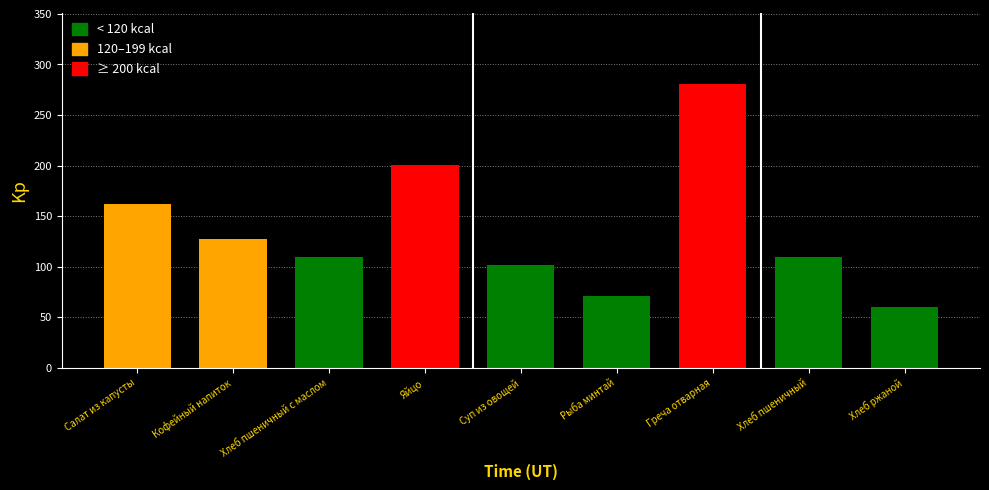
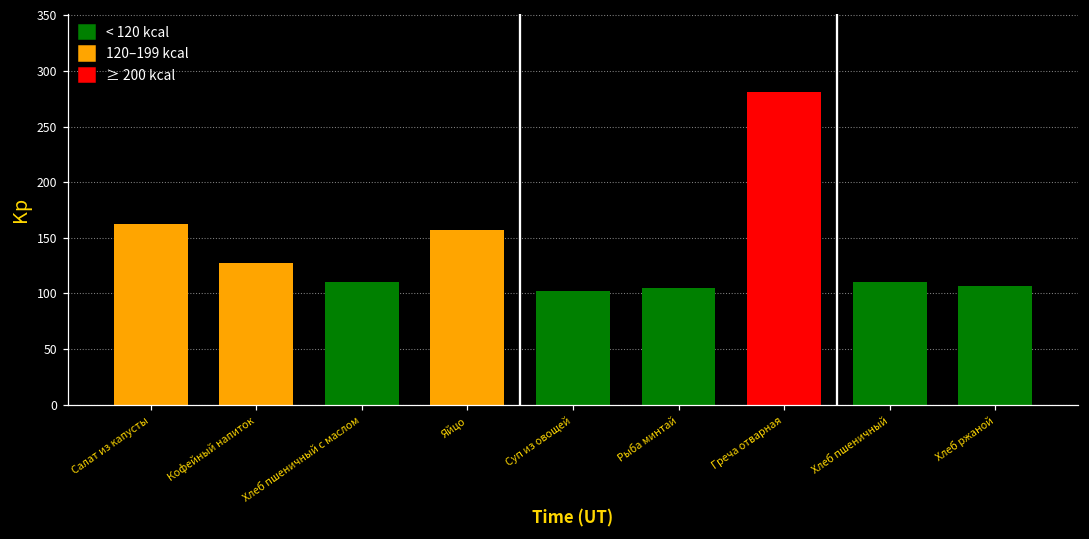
Яйцо: 201 -> 157
Рыба минтай: 71 -> 105
Хлеб ржаной: 60 -> 107
